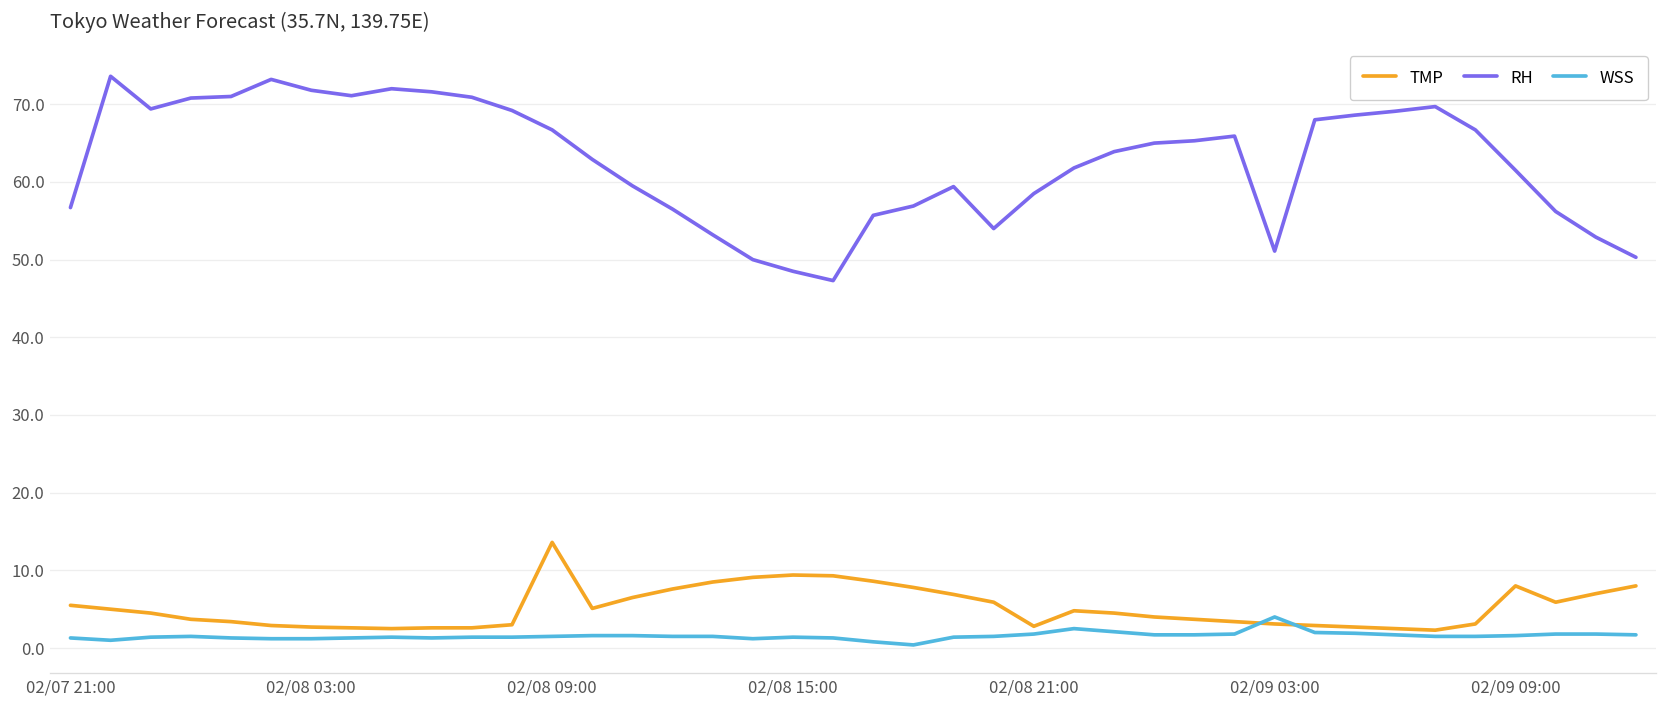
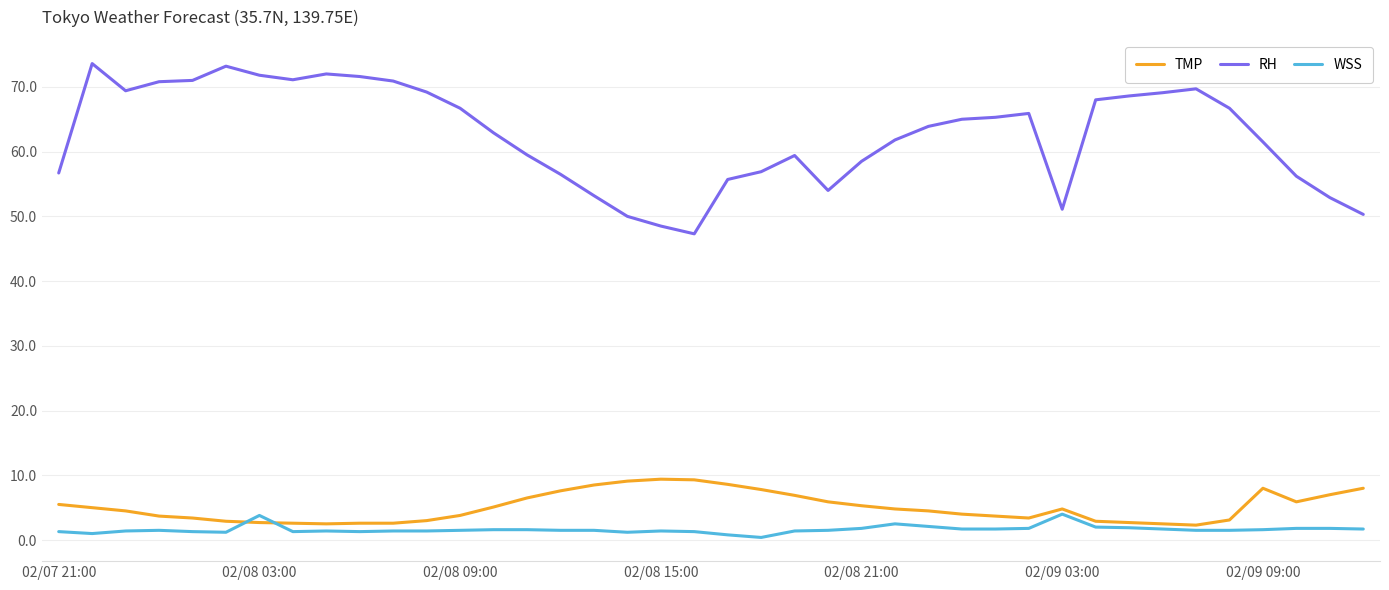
WSS, 02/08 03:00: 1 -> 4
TMP, 02/08 09:00: 14 -> 4
TMP, 02/08 21:00: 3 -> 5
TMP, 02/09 03:00: 3 -> 5
